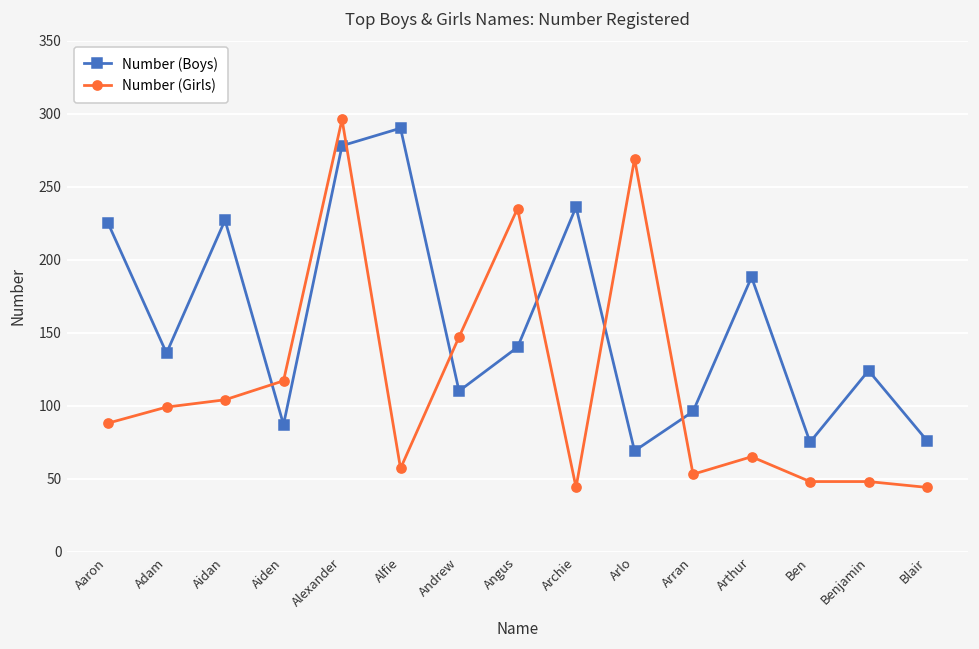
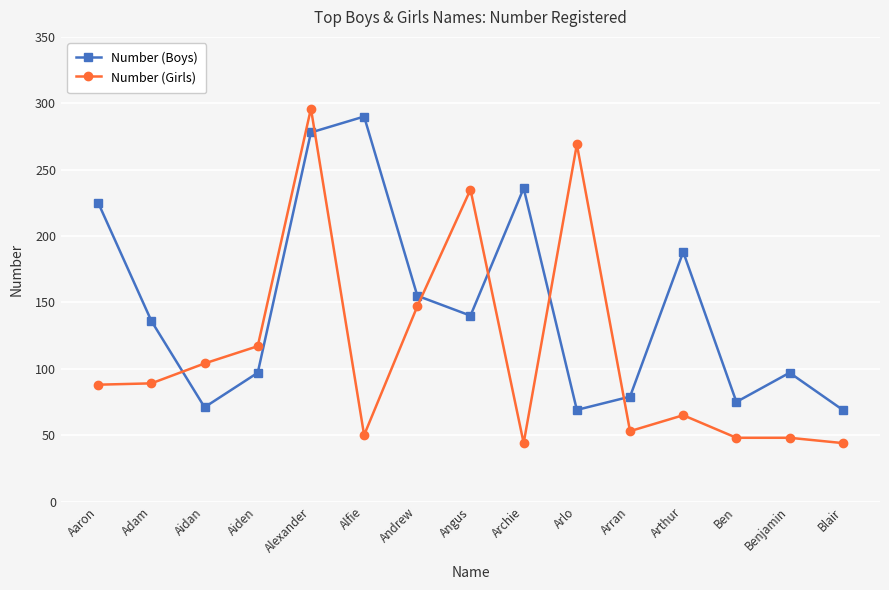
Number (Girls), Adam: 99 -> 89
Number (Boys), Aidan: 227 -> 71
Number (Boys), Aiden: 87 -> 97
Number (Girls), Alfie: 57 -> 50
Number (Boys), Andrew: 110 -> 155
Number (Boys), Arran: 96 -> 79
Number (Boys), Benjamin: 124 -> 97
Number (Boys), Blair: 76 -> 69
